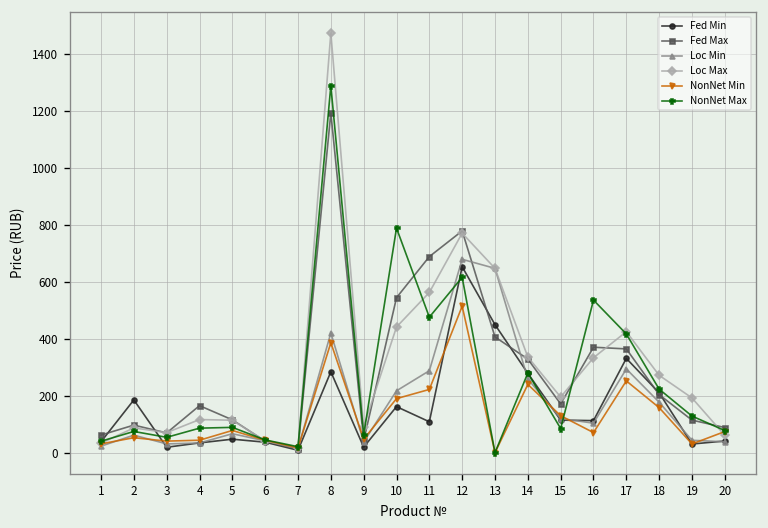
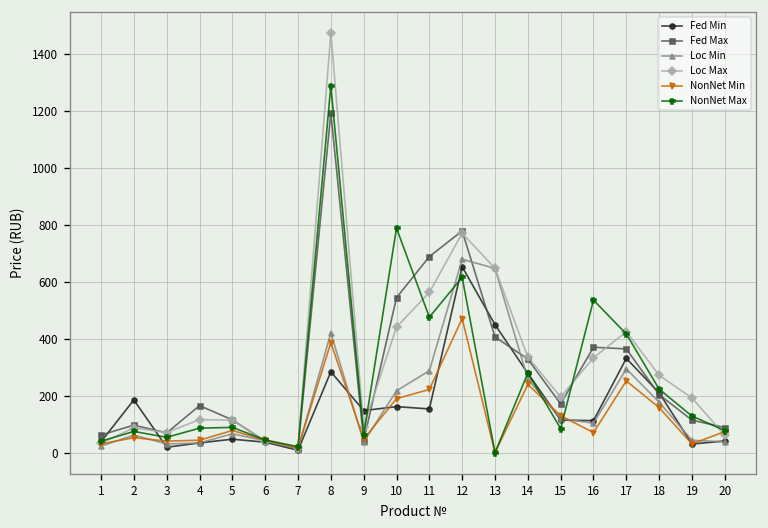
Fed Min, 9: 20 -> 150
Fed Min, 11: 110 -> 150
NonNet Min, 12: 520 -> 470
